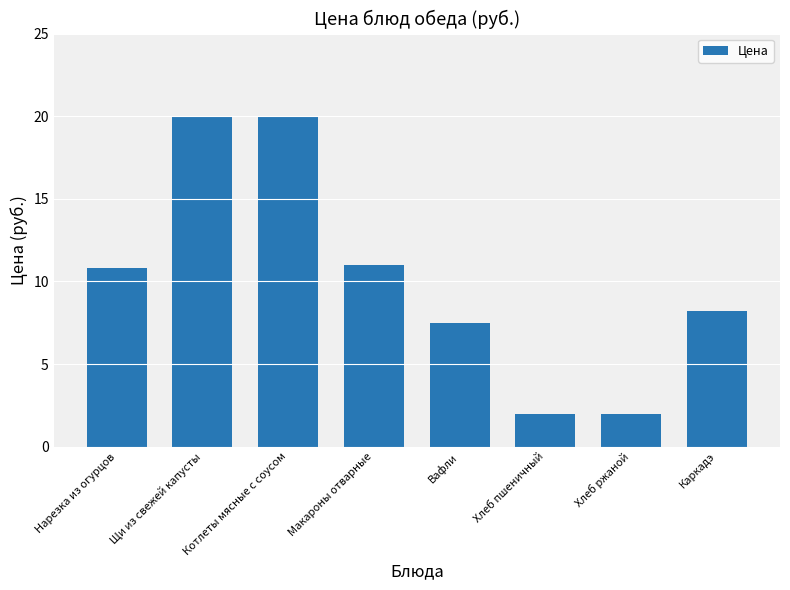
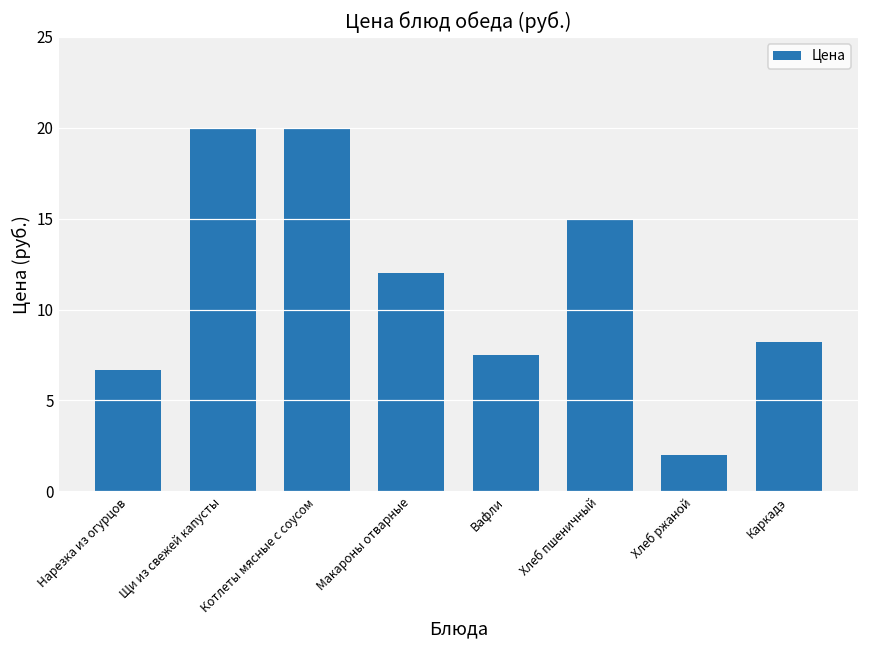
Нарезка из огурцов: 10.8 -> 6.7
Макароны отварные: 11 -> 12
Хлеб пшеничный: 2 -> 15
